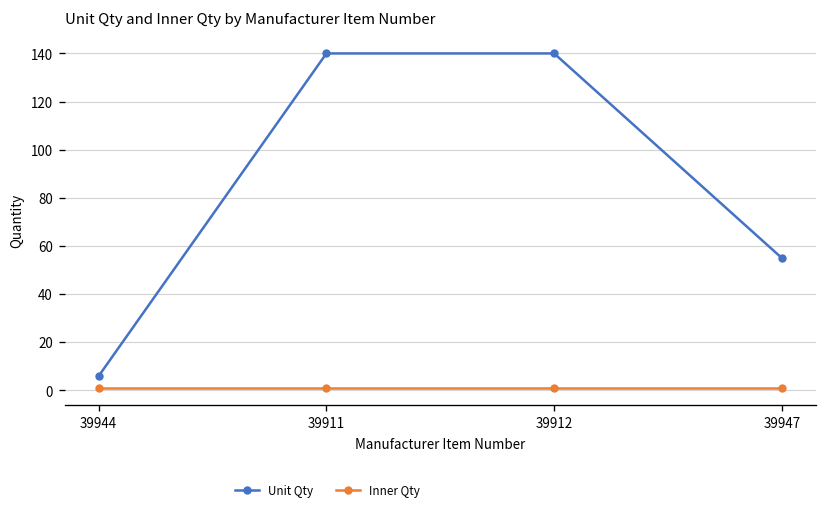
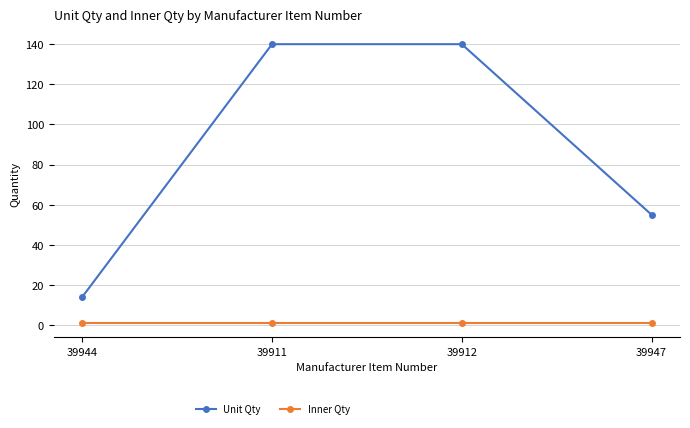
Unit Qty, 39944: 6 -> 14
